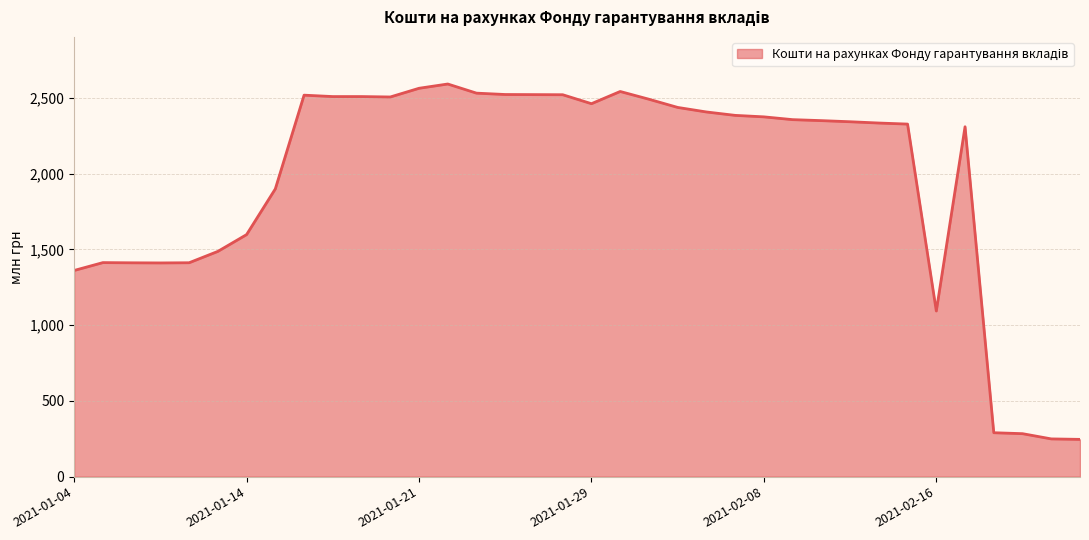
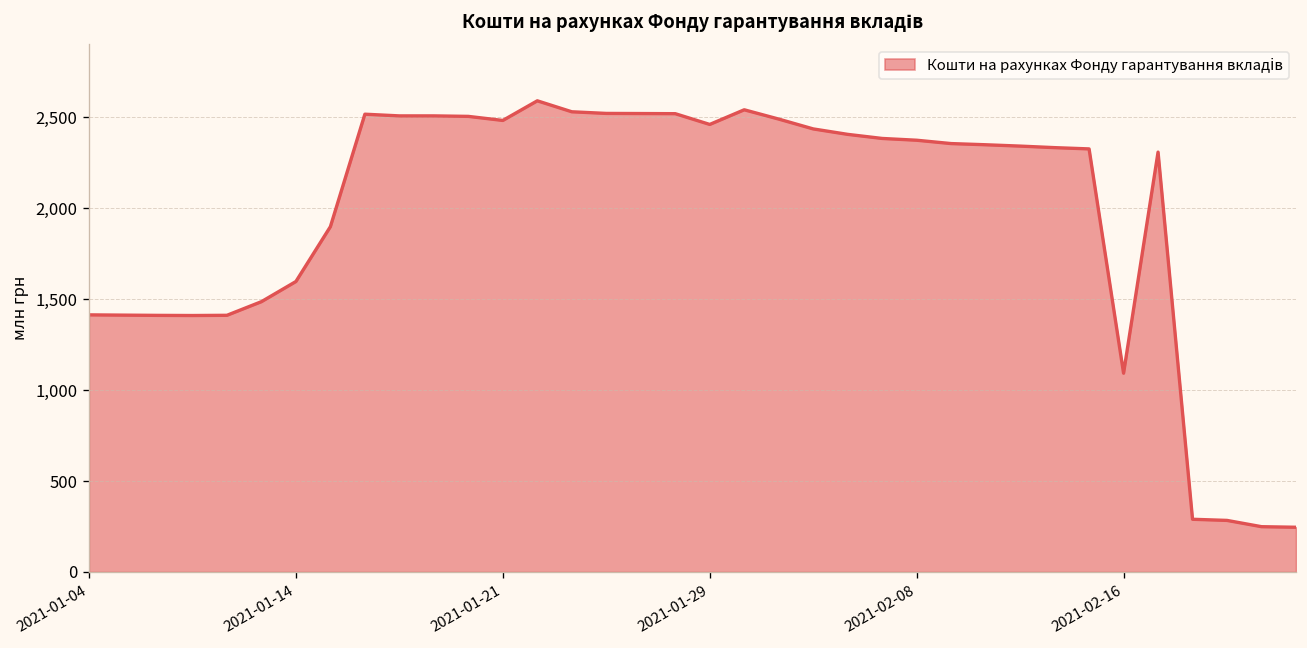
2021-01-04: 1,360 -> 1,410
2021-01-21: 2,560 -> 2,480
